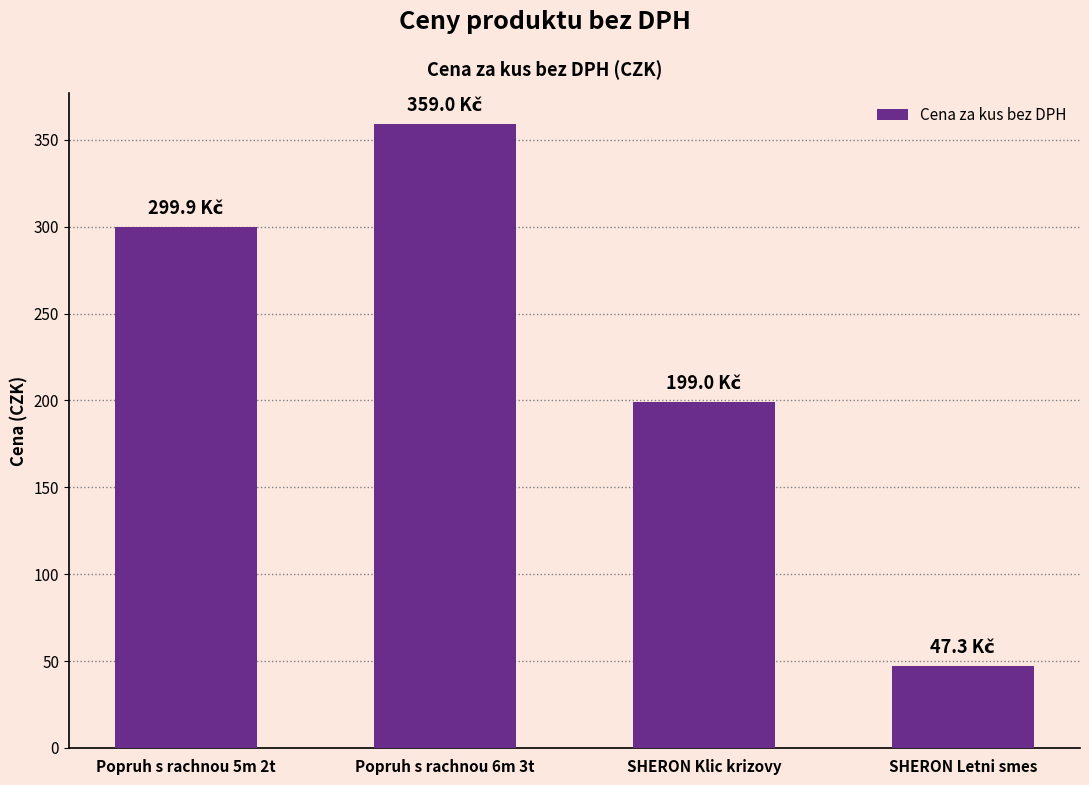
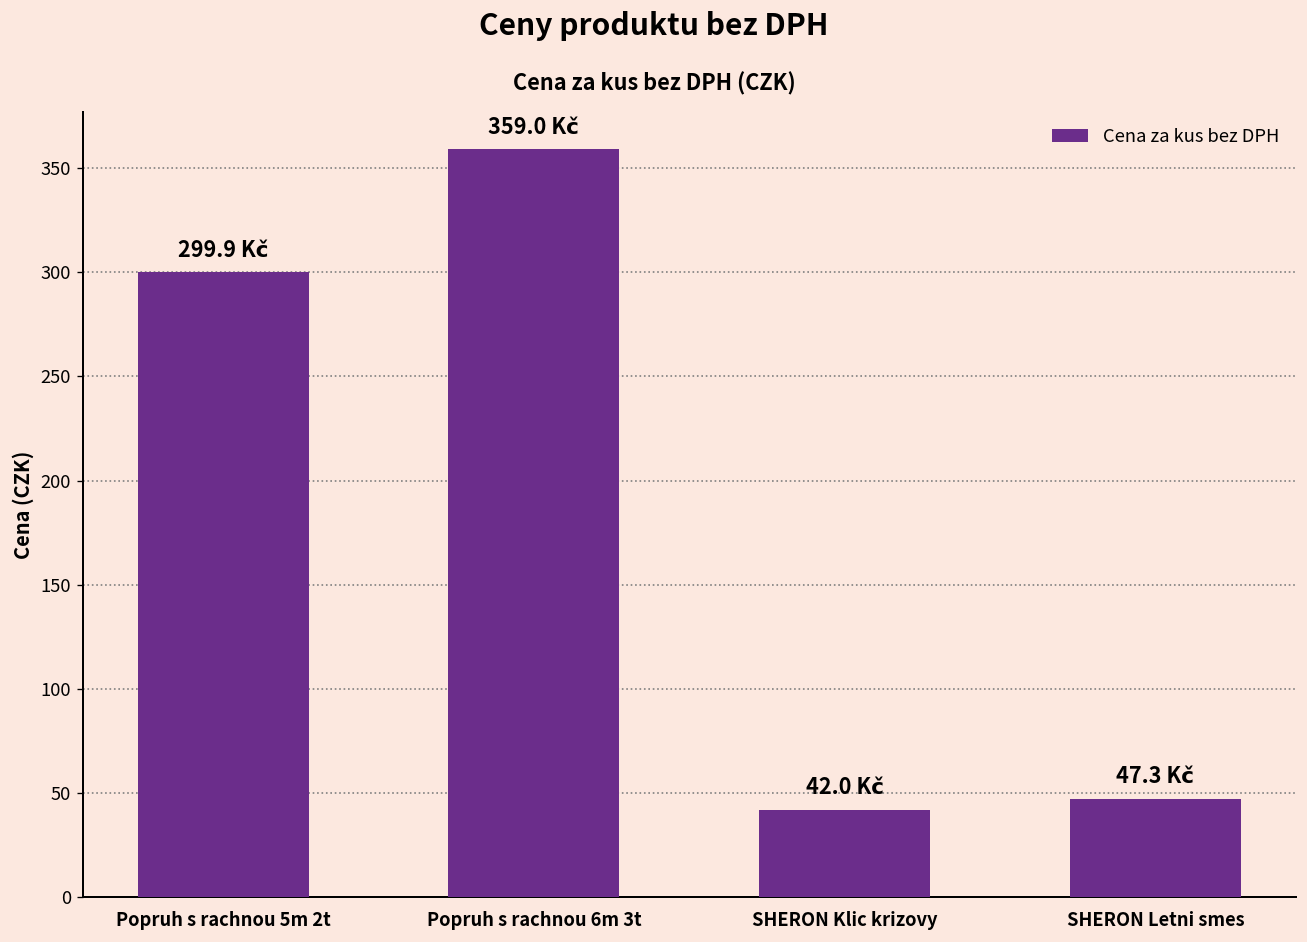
SHERON Klic krizovy: 199.0 -> 42.0
